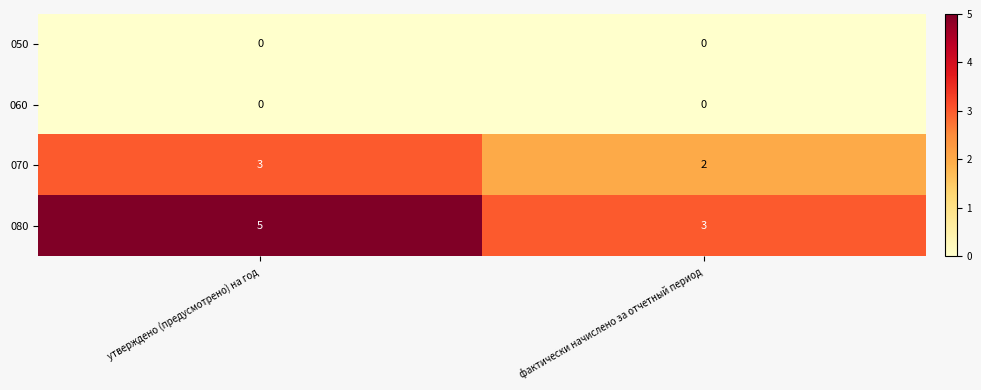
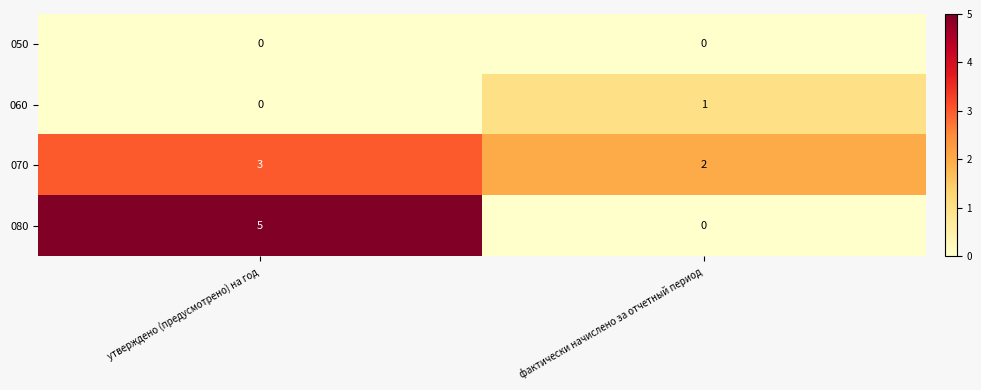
060, фактически начислено за отчетный период: 0 -> 1
080, фактически начислено за отчетный период: 3 -> 0
